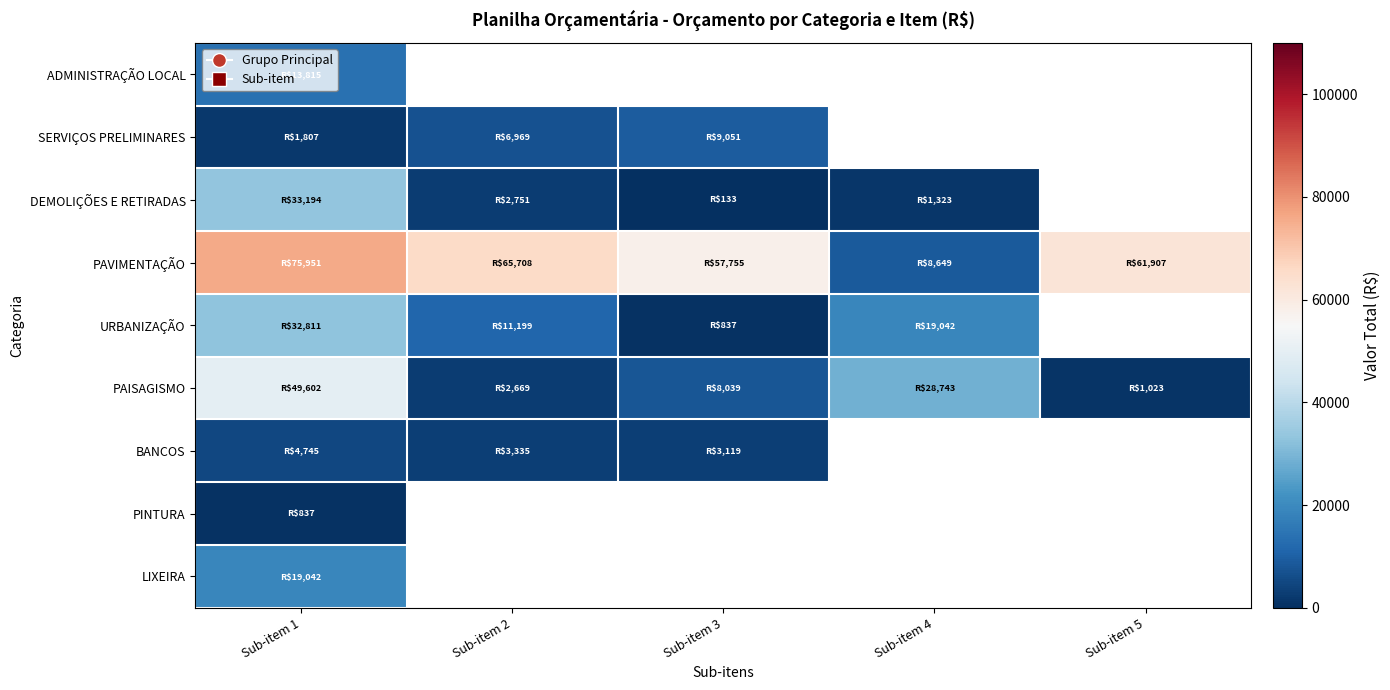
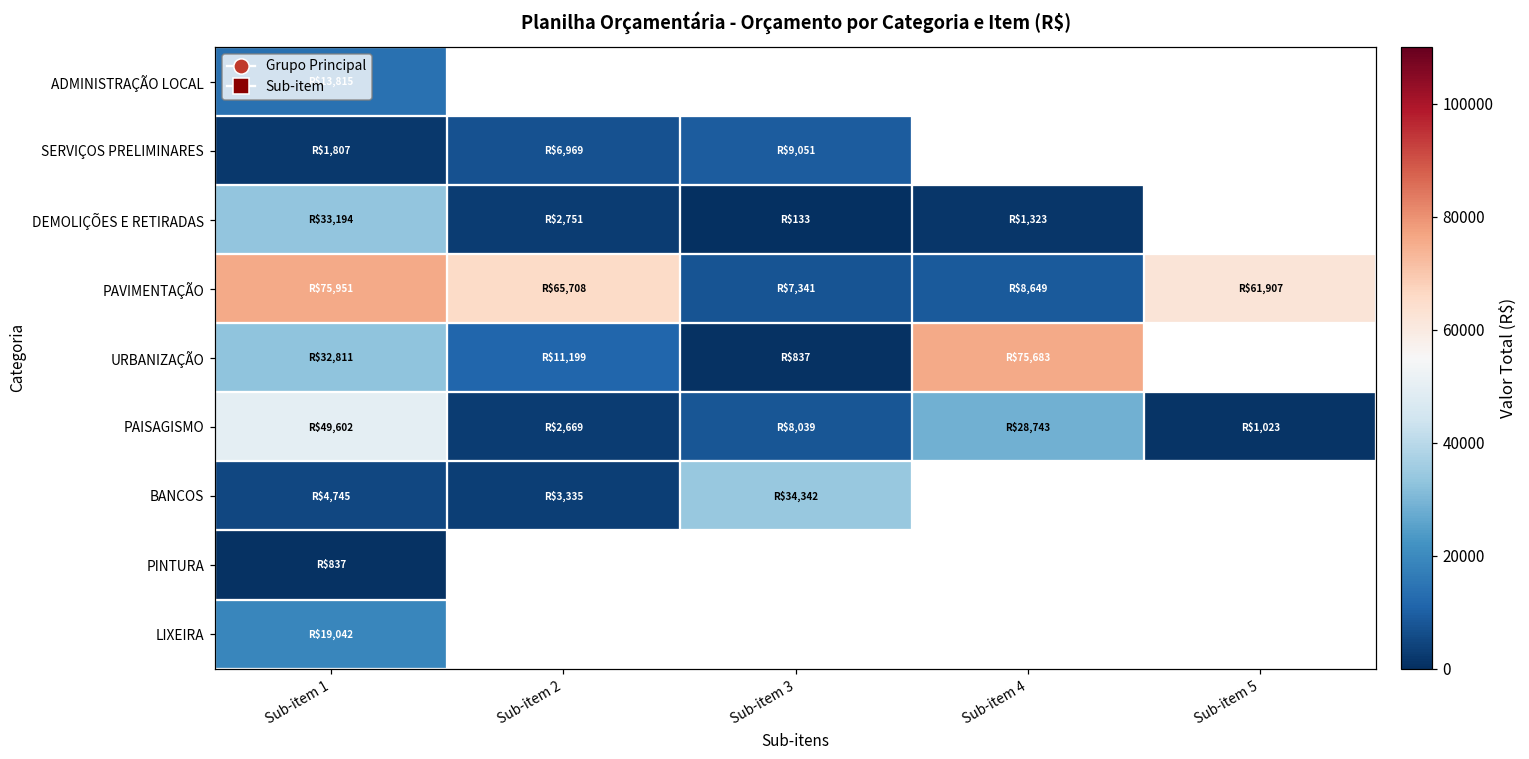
PAVIMENTAÇÃO, Sub-item 3: $57,755 -> $7,341
URBANIZAÇÃO, Sub-item 4: $19,042 -> $75,683
BANCOS, Sub-item 3: $3,119 -> $34,342
